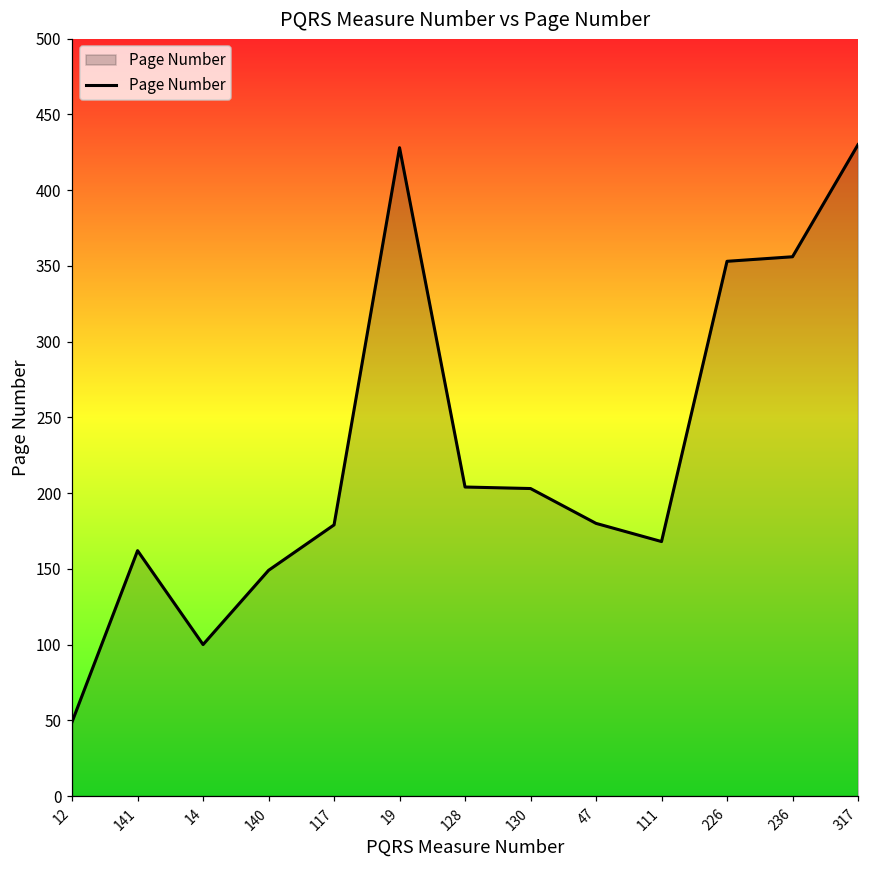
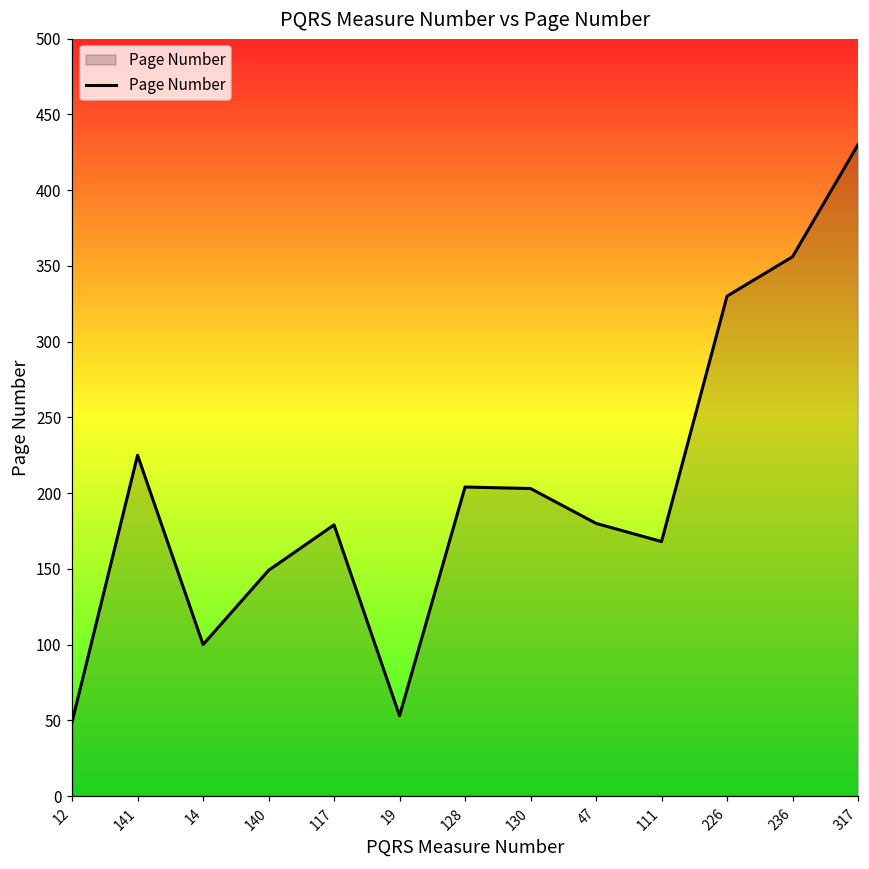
141: 162 -> 225
19: 428 -> 53
226: 353 -> 330
